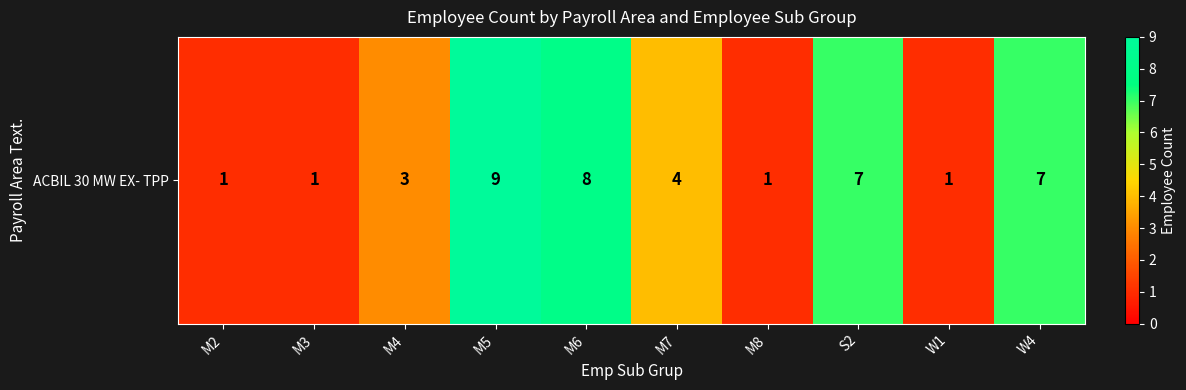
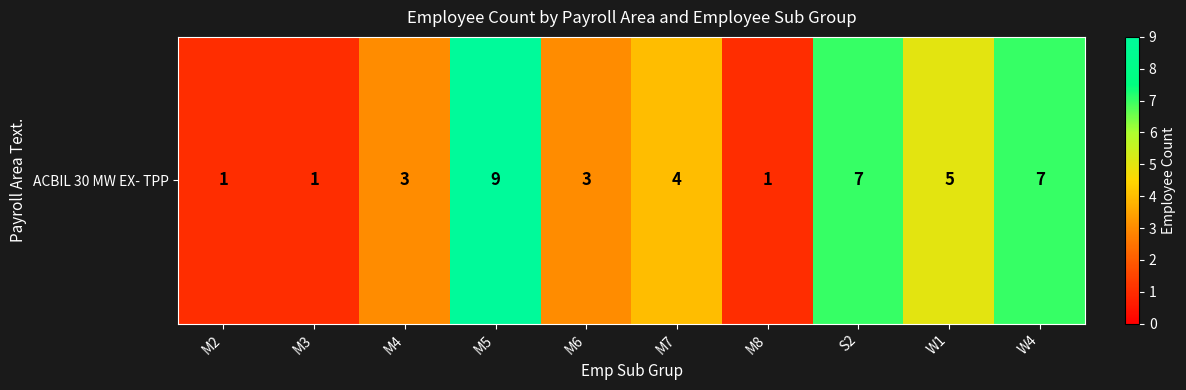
ACBIL 30 MW EX- TPP, M6: 8 -> 3
ACBIL 30 MW EX- TPP, W1: 1 -> 5
